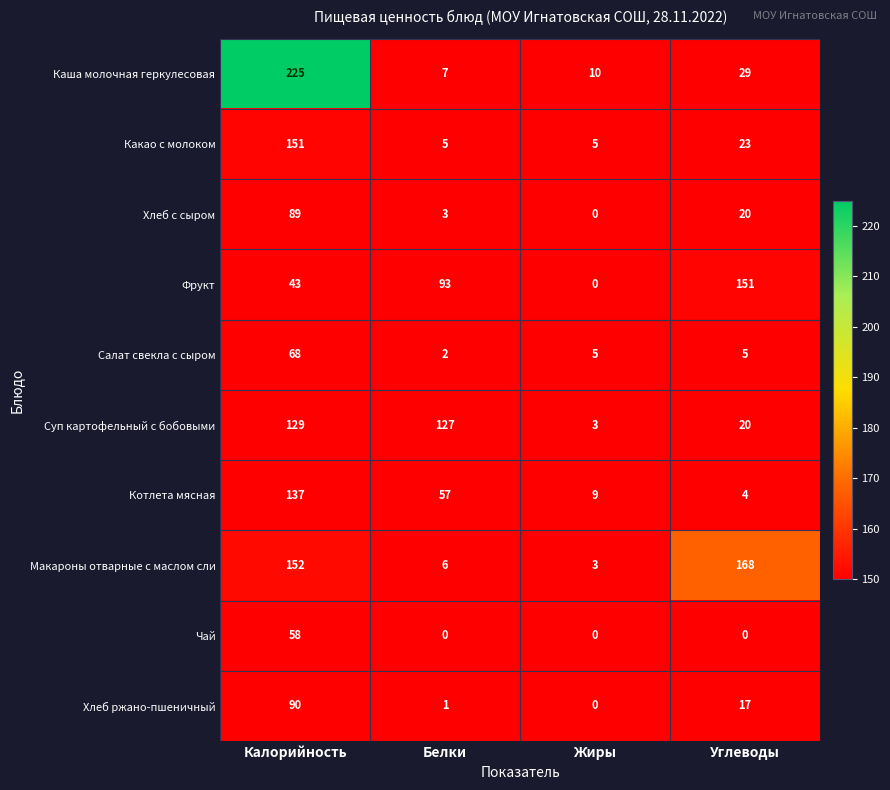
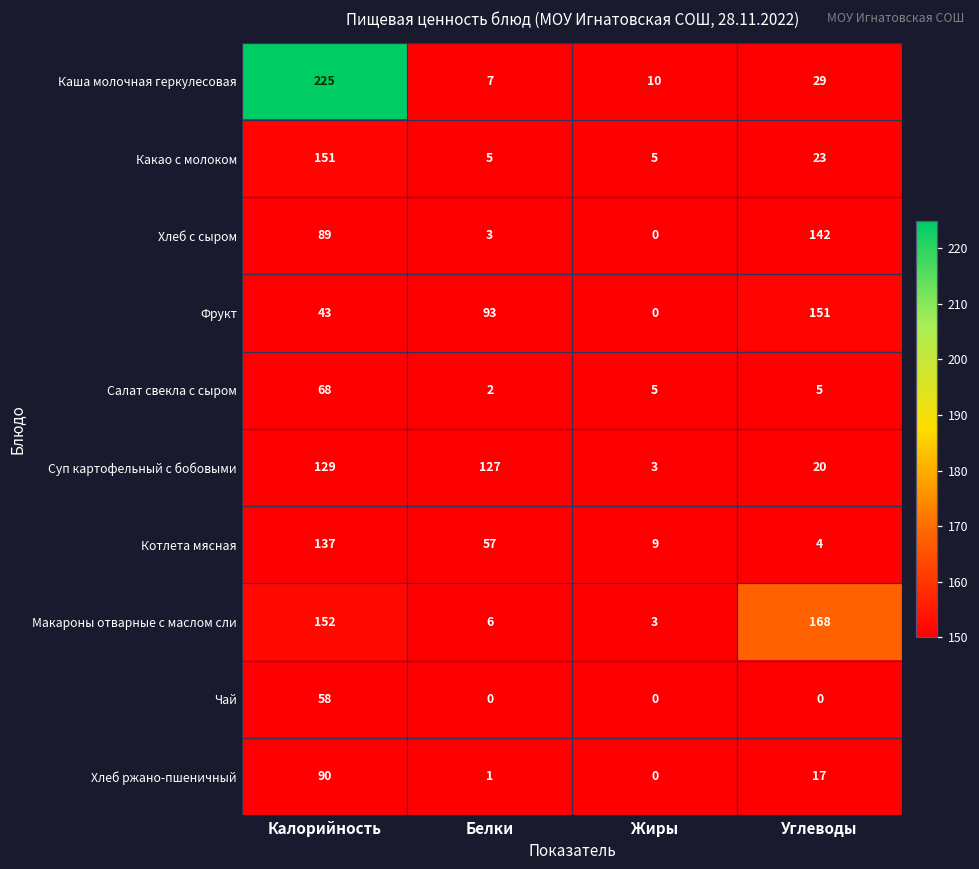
Хлеб с сыром, Углеводы: 20 -> 142
